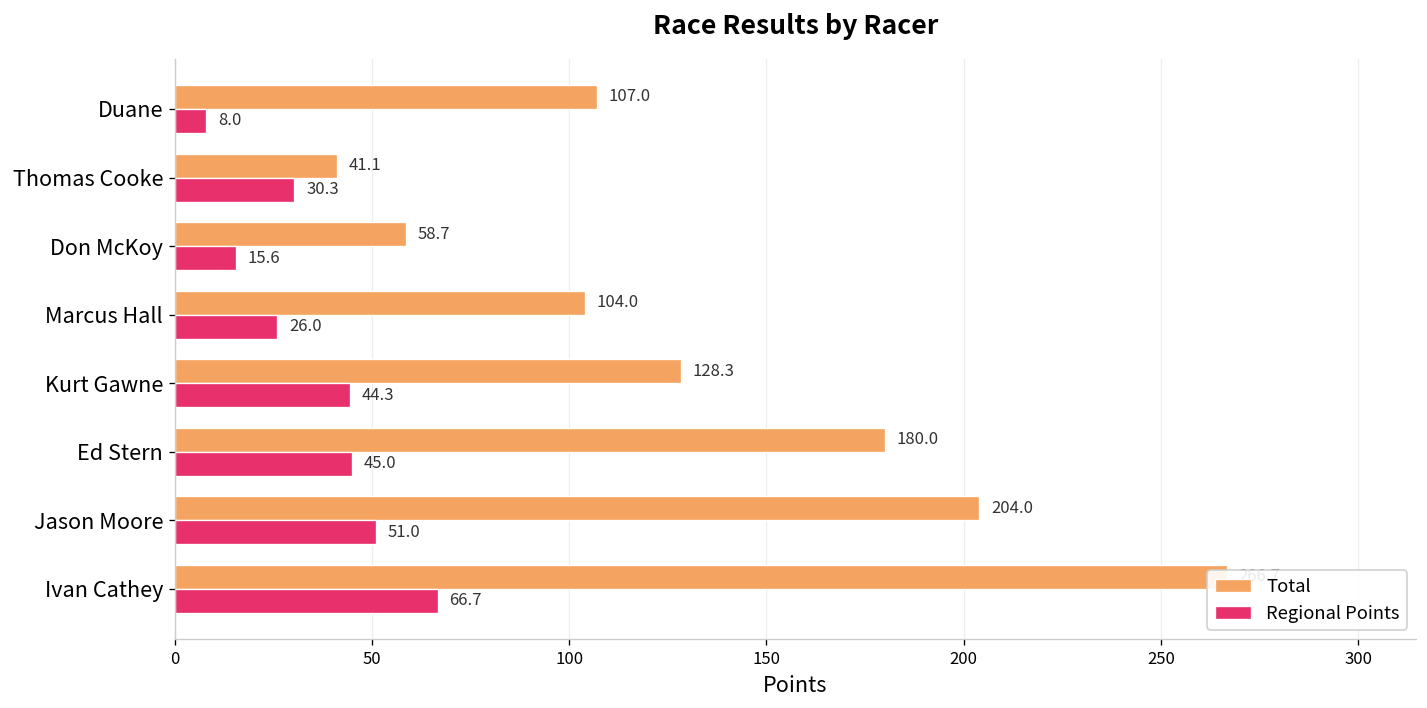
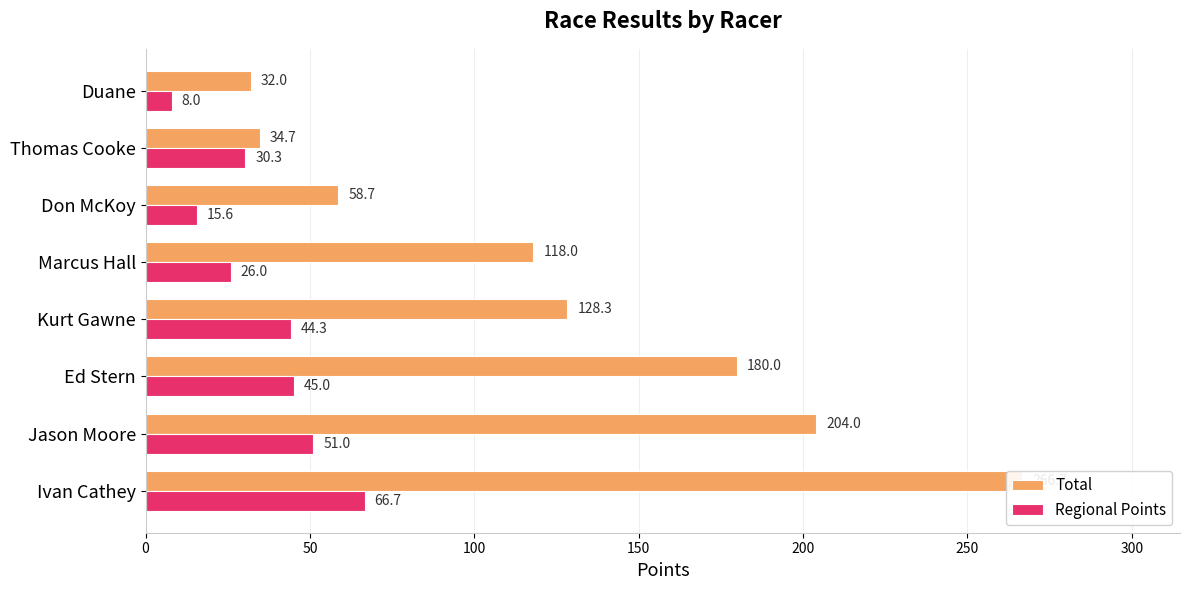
Total, Duane: 107.0 -> 32.0
Total, Thomas Cooke: 41.1 -> 34.7
Total, Marcus Hall: 104.0 -> 118.0
